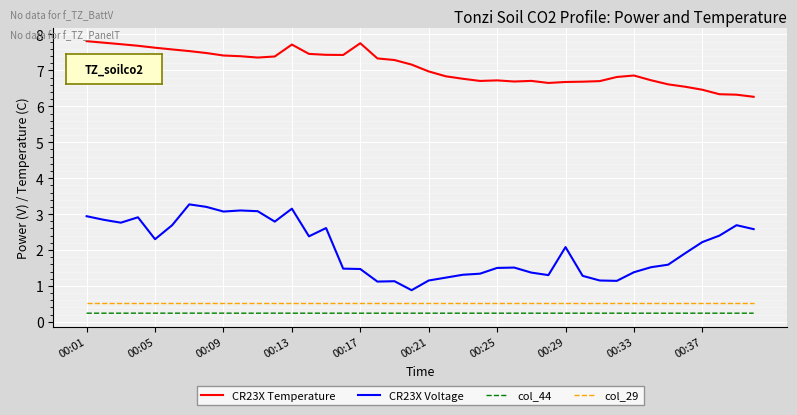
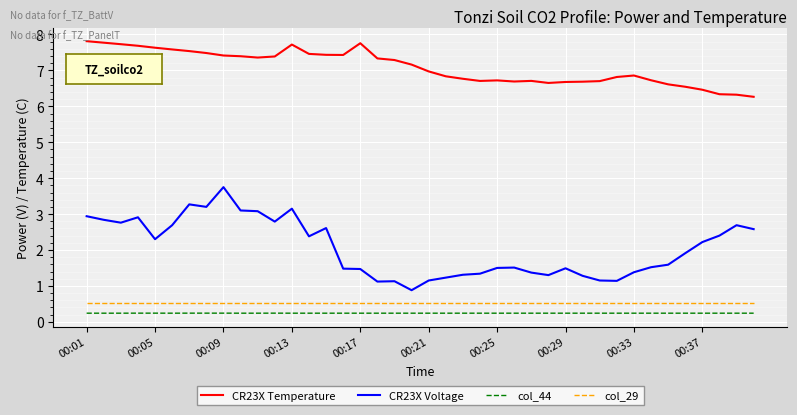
CR23X Voltage, 00:09: 3.1 -> 3.8
CR23X Voltage, 00:29: 2.1 -> 1.5
